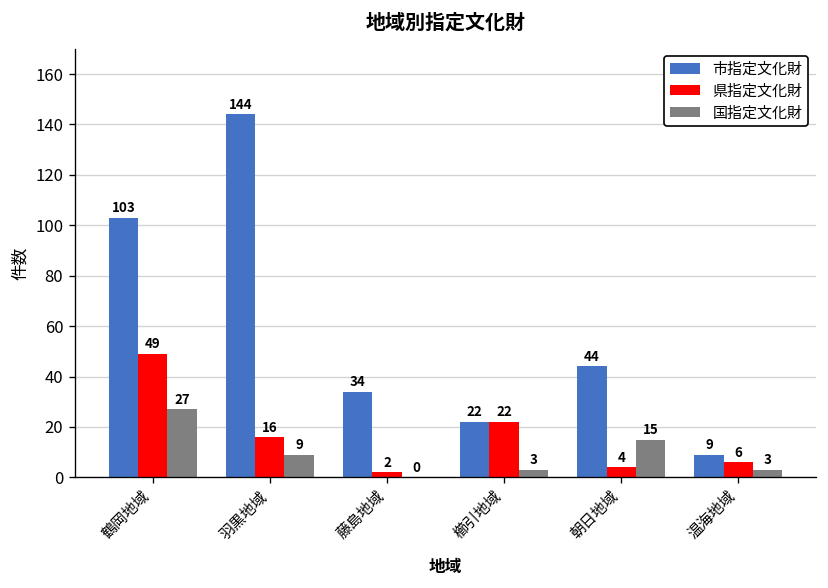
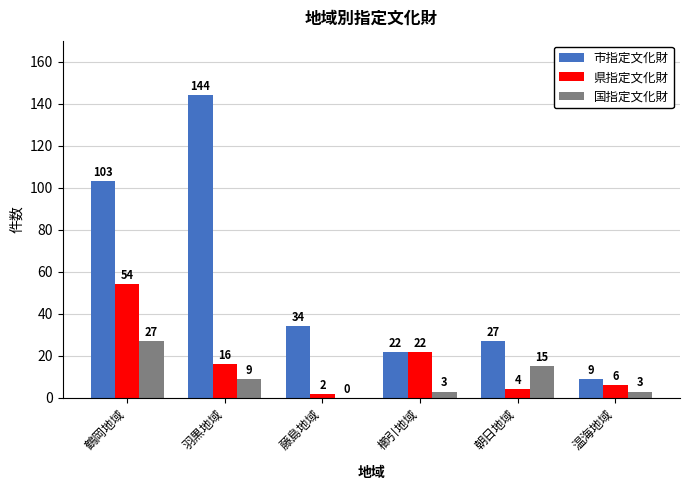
県指定文化財, 鶴岡地域: 49 -> 54
市指定文化財, 朝日地域: 44 -> 27
